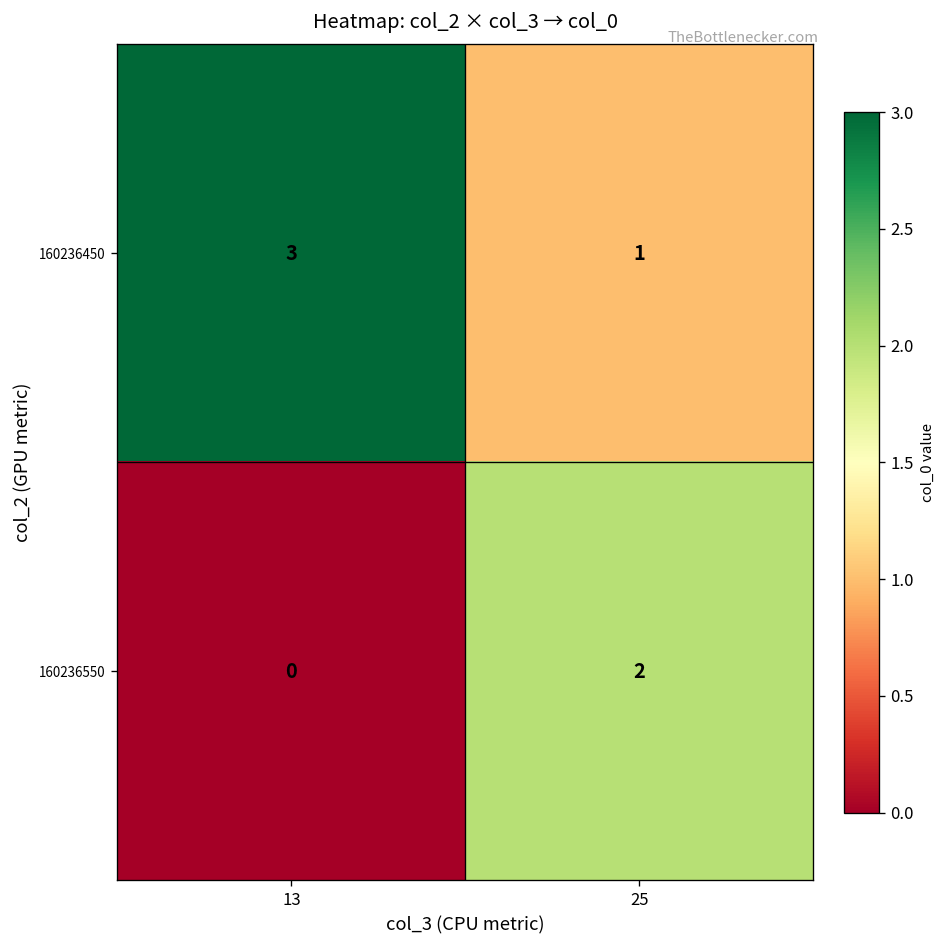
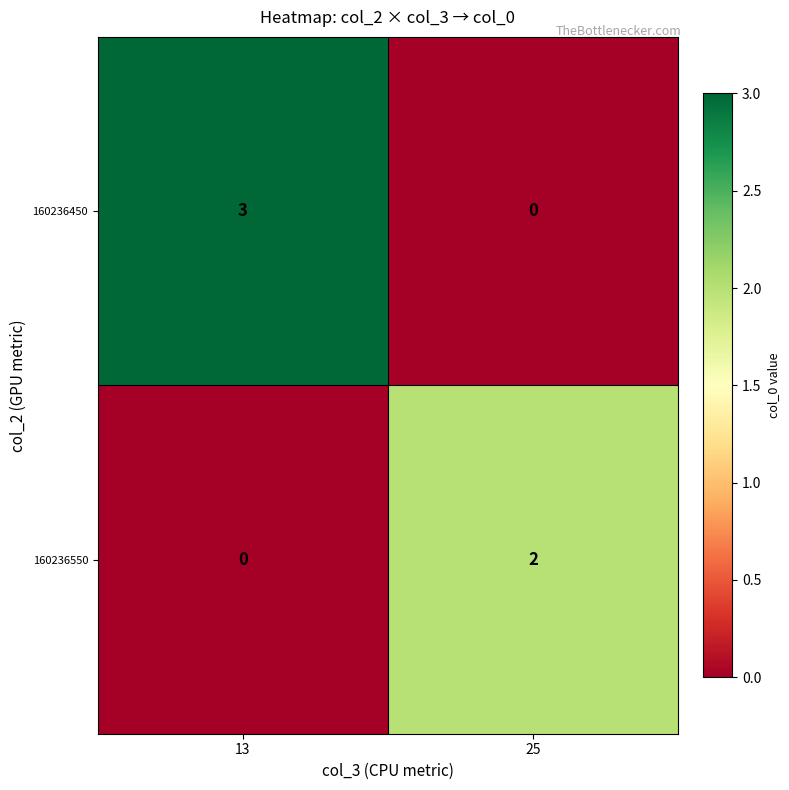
160236450, 25: 1 -> 0
